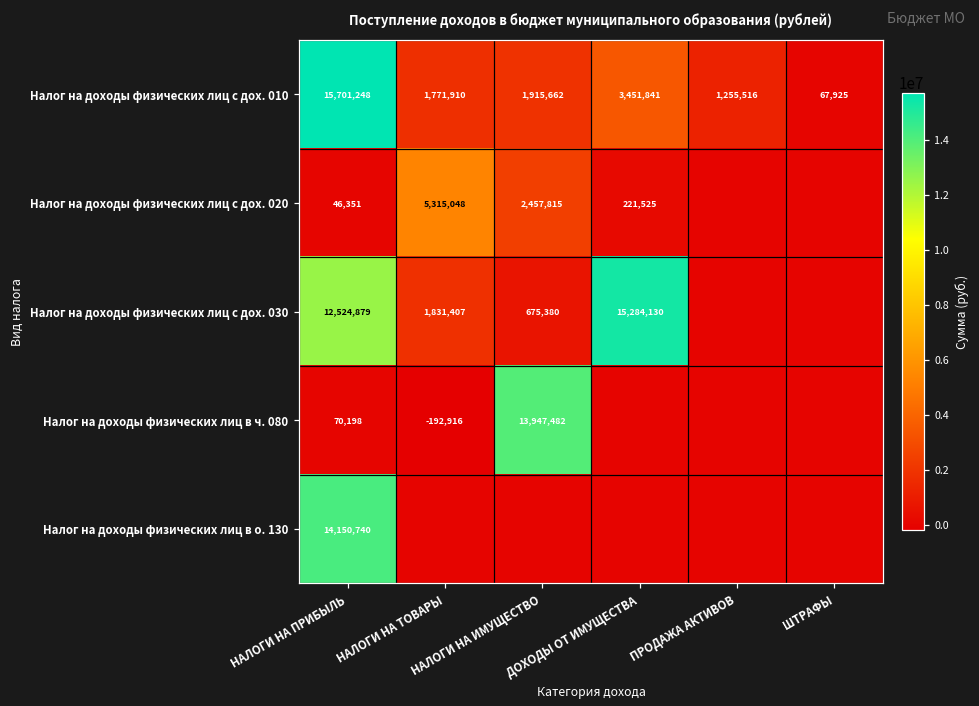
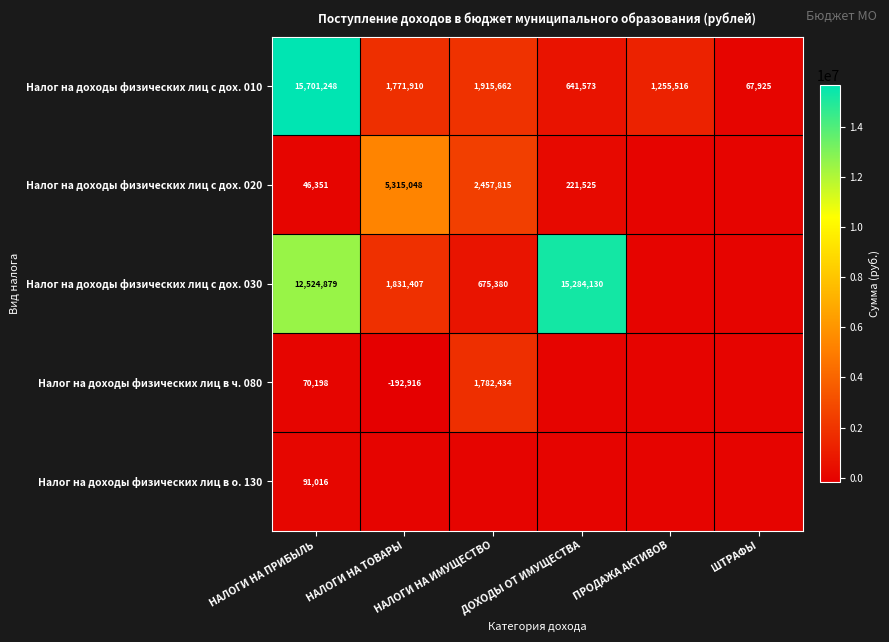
Налог на доходы физических лиц с дох. 010, ДОХОДЫ ОТ ИМУЩЕСТВА: 3,451,841 -> 641,573
Налог на доходы физических лиц в ч. 080, НАЛОГИ НА ИМУЩЕСТВО: 13,947,482 -> 1,782,434
Налог на доходы физических лиц в о. 130, НАЛОГИ НА ПРИБЫЛЬ: 14,150,740 -> 91,016
